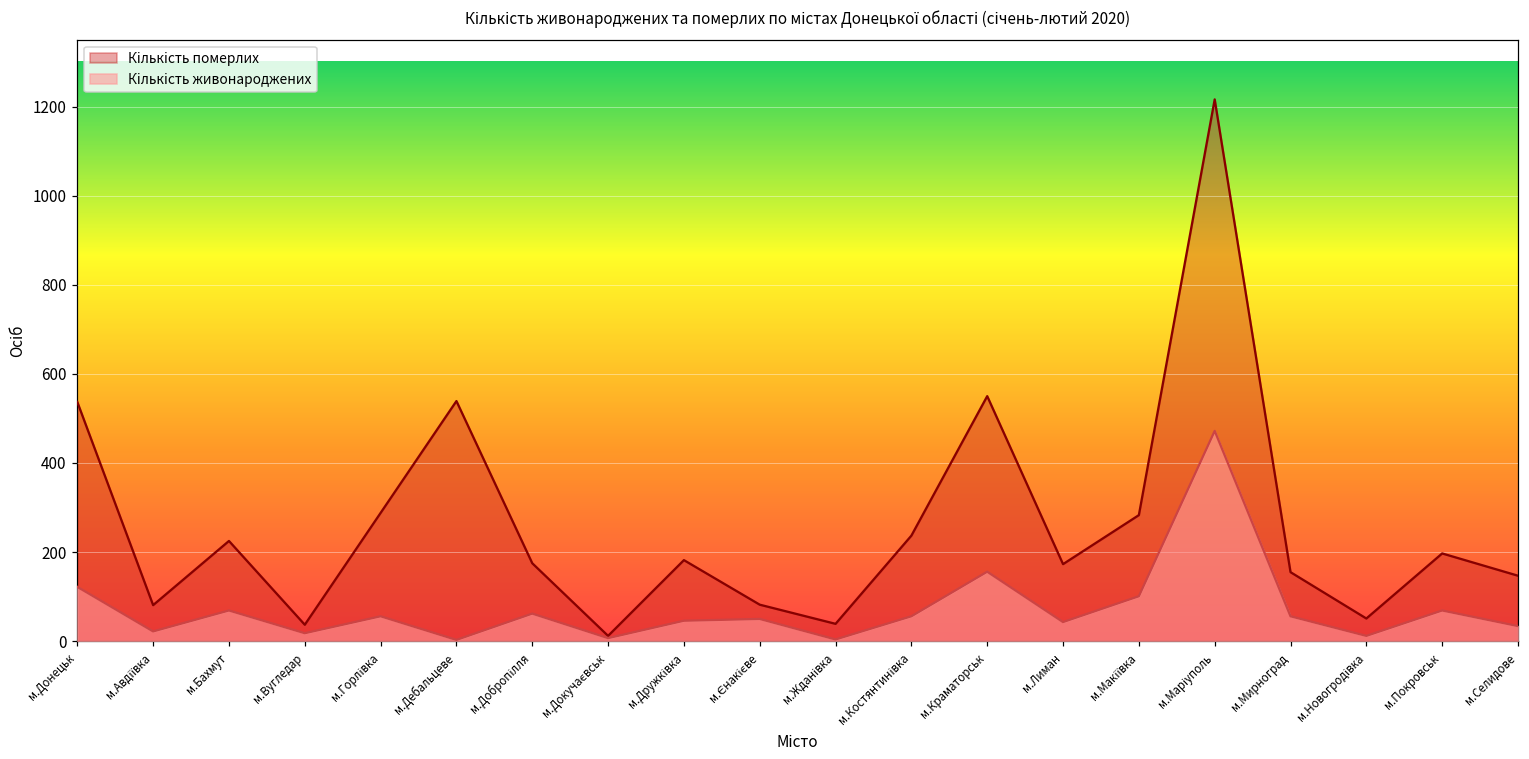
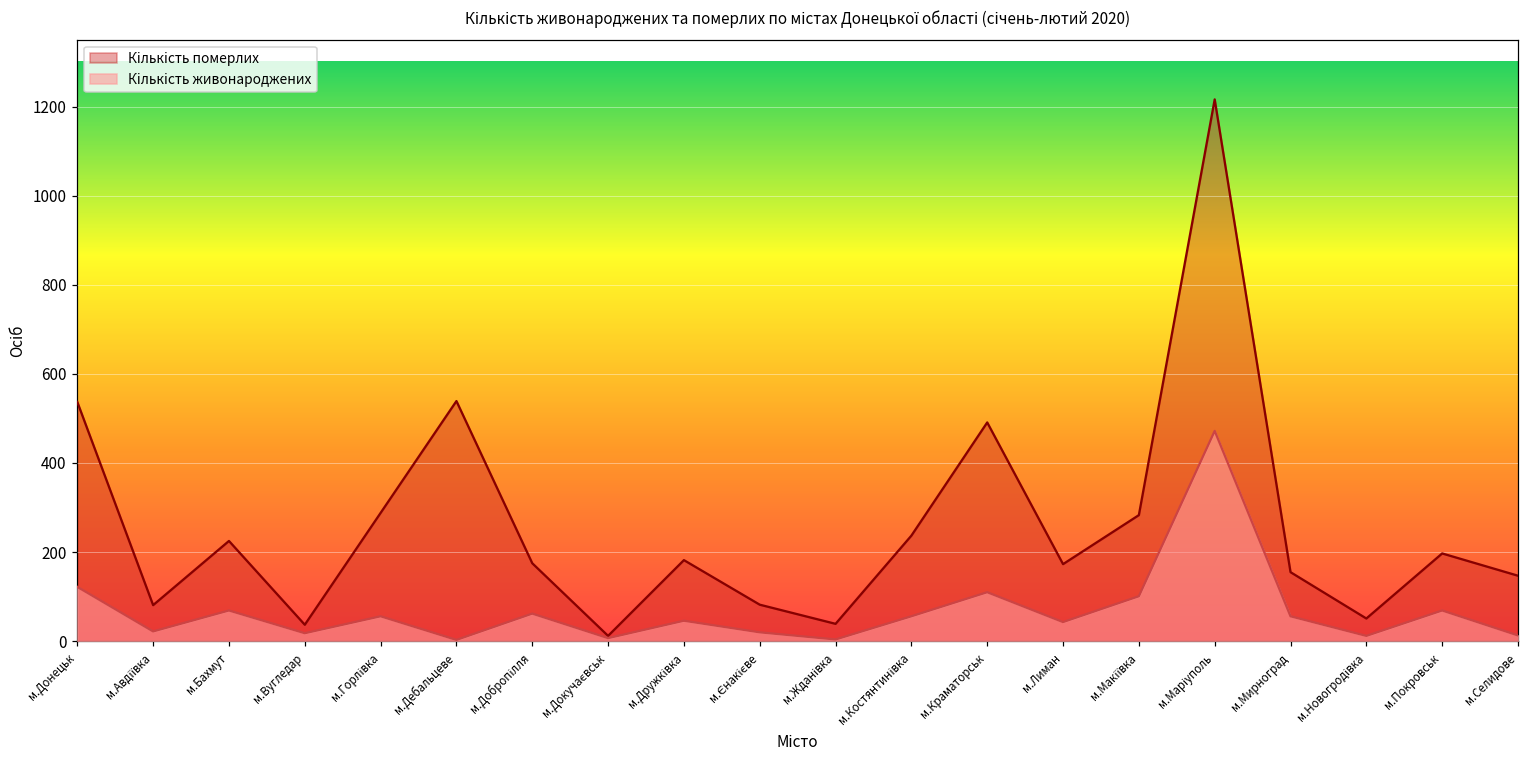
Кількість живонароджених, м.Єнакієве: 50 -> 20
Кількість померлих, м.Краматорськ: 550 -> 490
Кількість живонароджених, м.Краматорськ: 160 -> 110
Кількість живонароджених, м.Селидове: 30 -> 10
